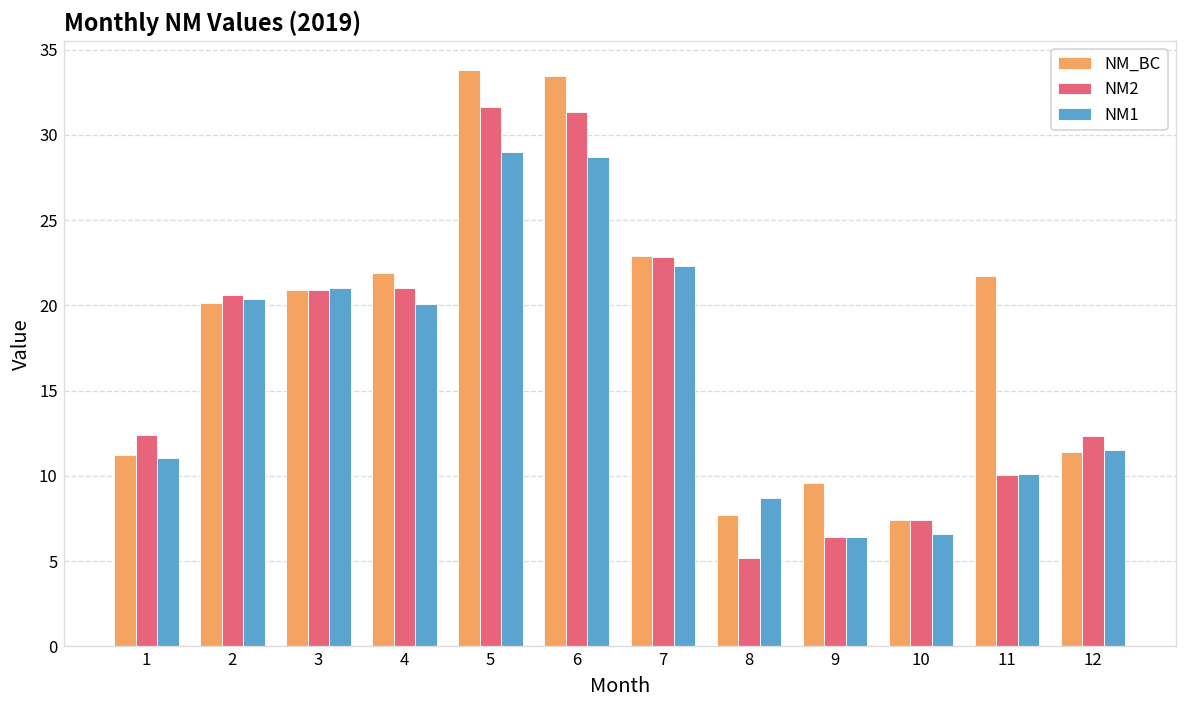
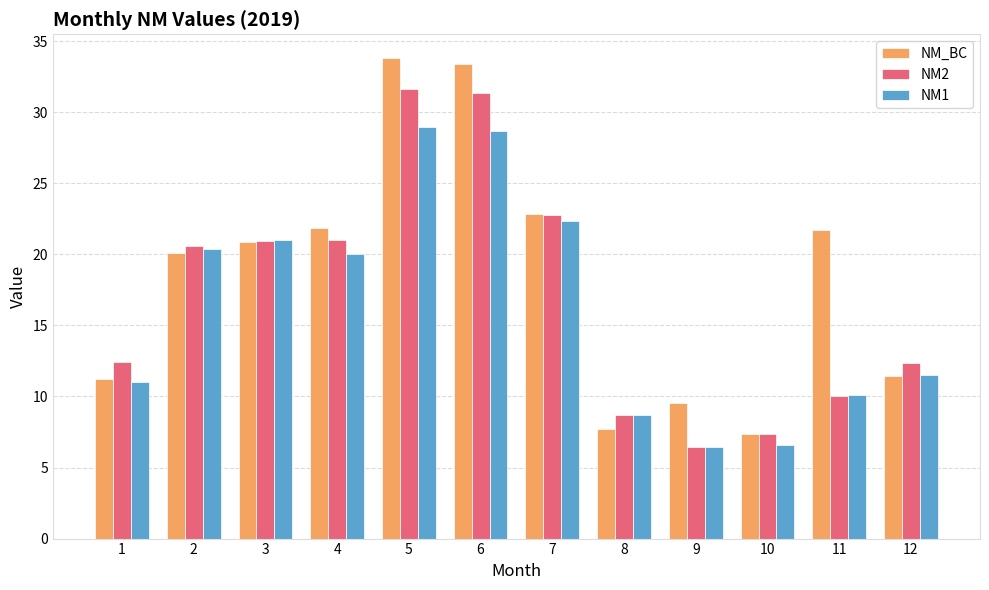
NM2, 8: 5.2 -> 8.7
